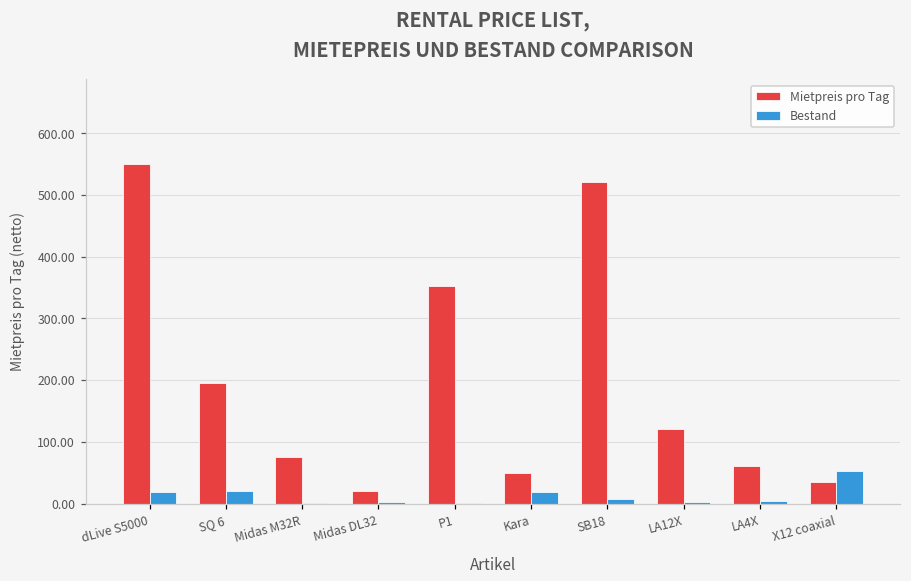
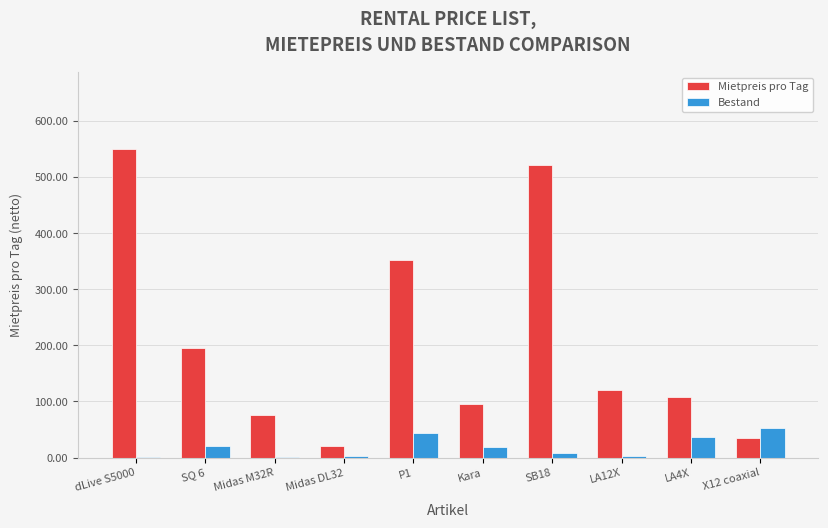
Bestand, dLive S5000: 20 -> 0
Bestand, P1: 0 -> 40
Mietpreis pro Tag, Kara: 50 -> 100
Mietpreis pro Tag, LA4X: 60 -> 110
Bestand, LA4X: 0 -> 40
